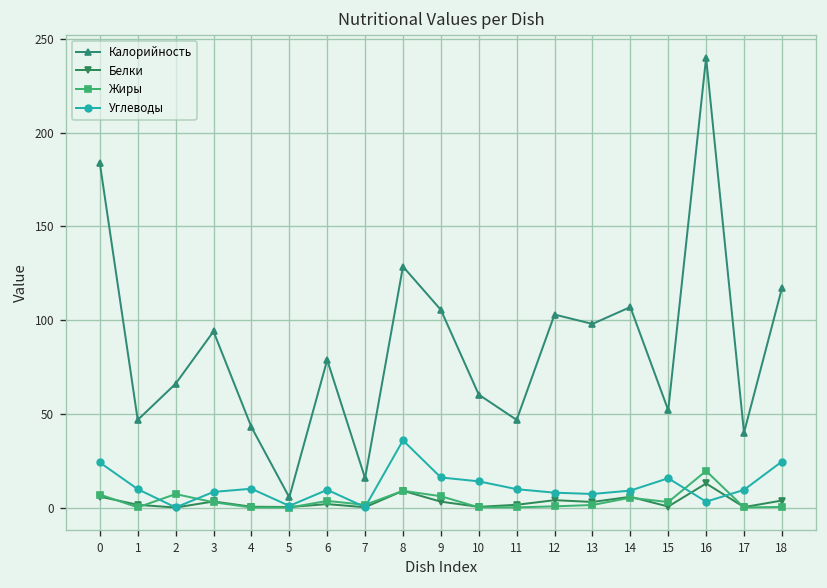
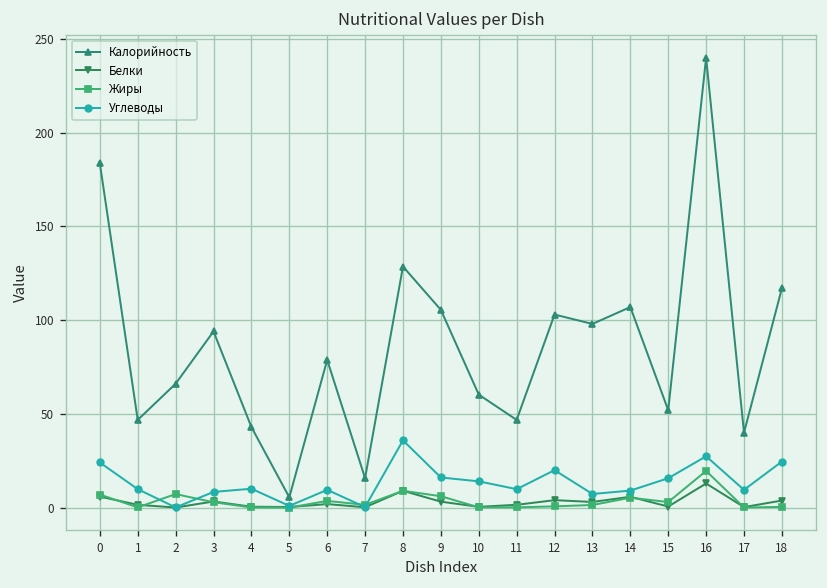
Углеводы, 12: 8 -> 20
Углеводы, 16: 3 -> 27
